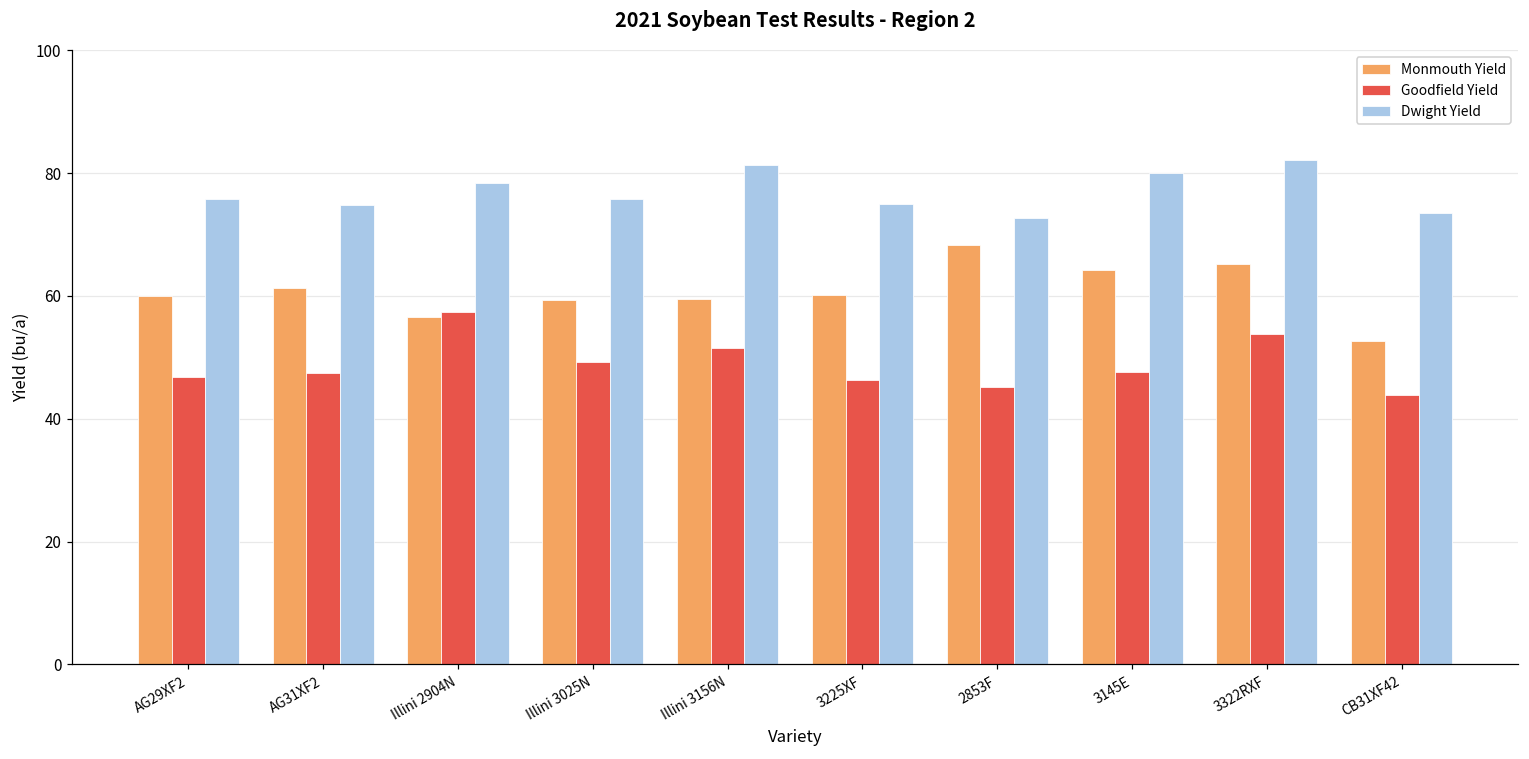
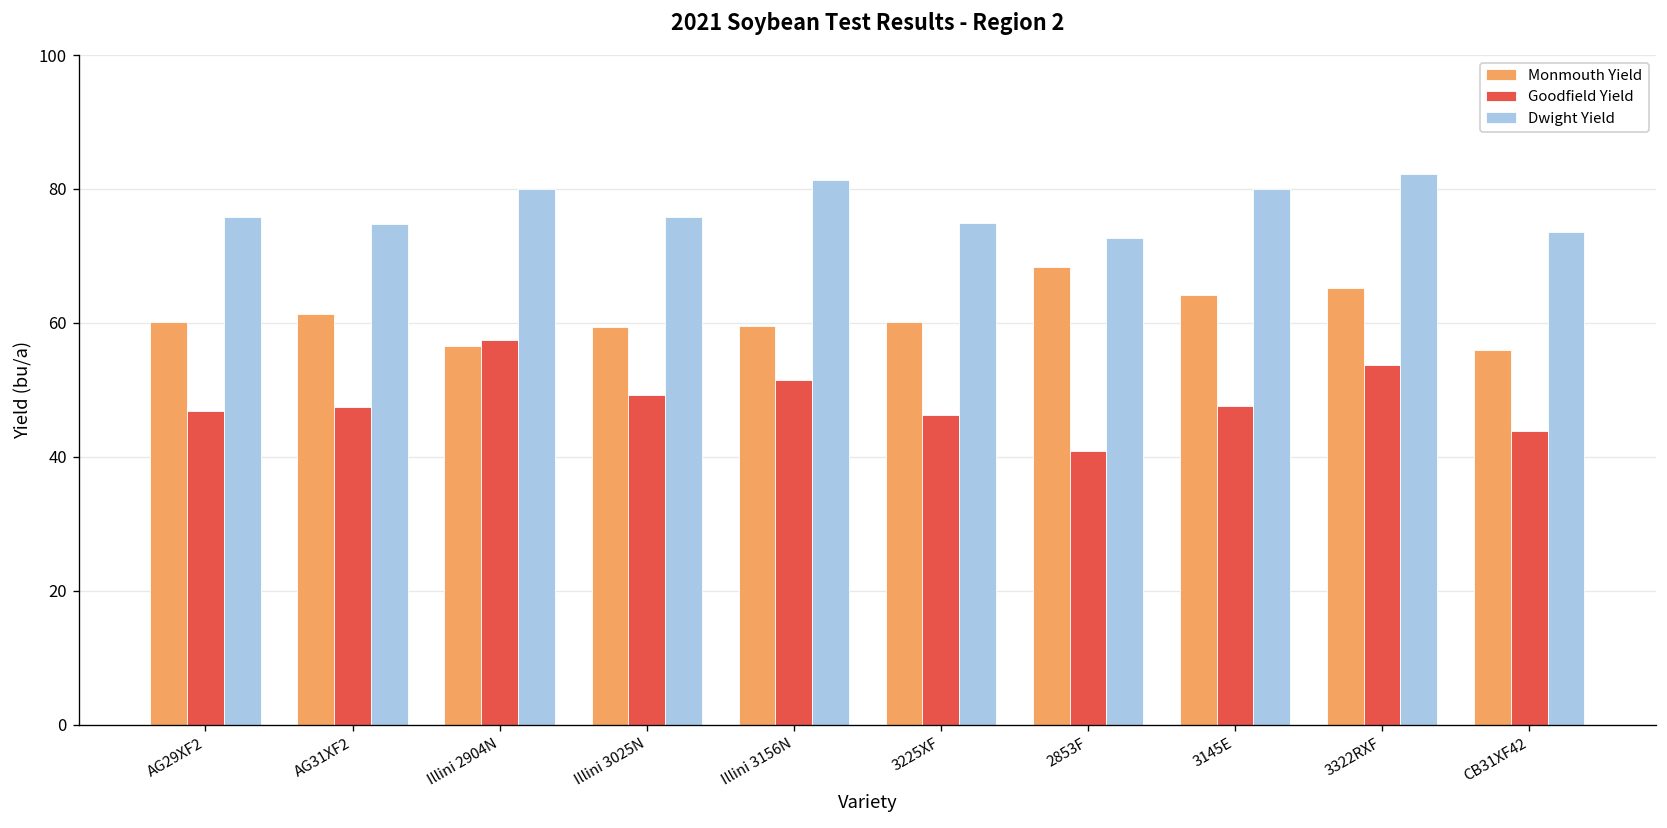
Dwight Yield, Illini 2904N: 78 -> 80
Goodfield Yield, 2853F: 45 -> 41
Monmouth Yield, CB31XF42: 53 -> 56
